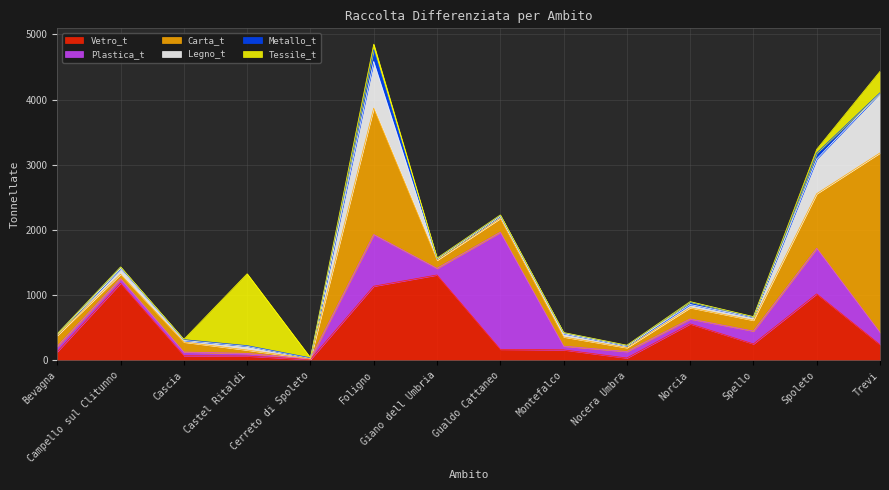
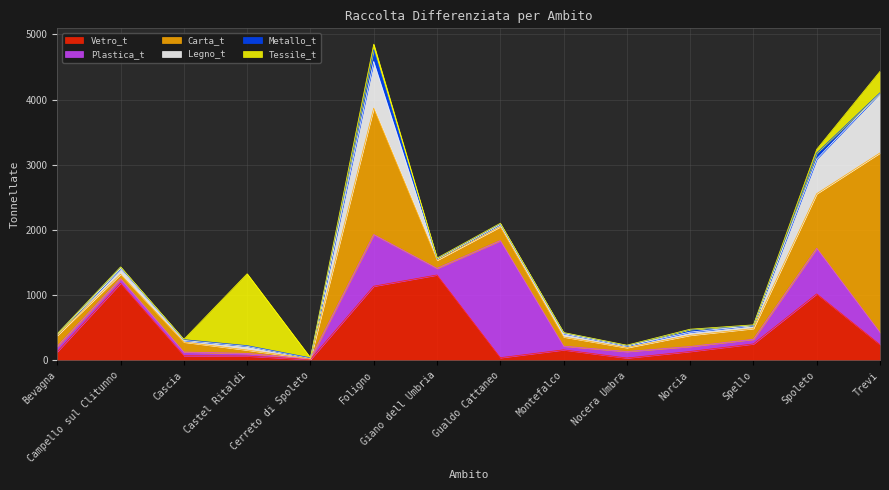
Vetro_t, Gualdo Cattaneo: 200 -> 0
Vetro_t, Norcia: 600 -> 100
Plastica_t, Spello: 200 -> 100
